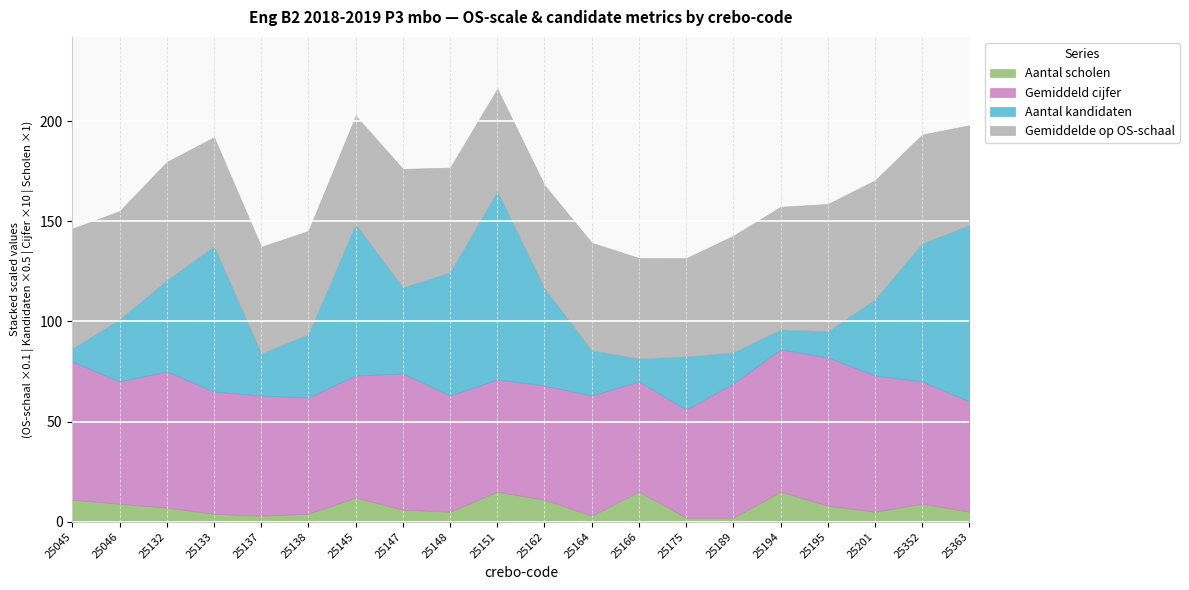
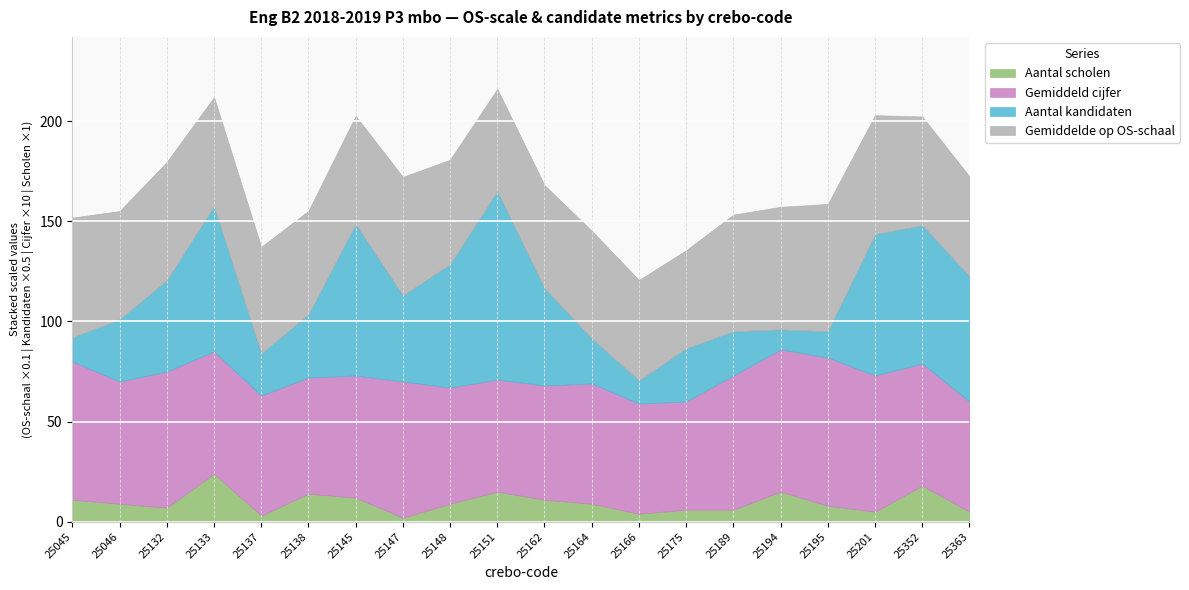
Aantal kandidaten, 25045: 7 -> 12
Aantal scholen, 25133: 4 -> 24
Aantal scholen, 25138: 4 -> 14
Aantal scholen, 25147: 6 -> 2
Aantal scholen, 25148: 5 -> 9
Aantal scholen, 25164: 3 -> 9
Aantal scholen, 25166: 15 -> 4
Aantal scholen, 25175: 2 -> 6
Aantal scholen, 25189: 2 -> 6
Aantal kandidaten, 25189: 16 -> 22
Aantal kandidaten, 25201: 38 -> 71
Aantal scholen, 25352: 9 -> 18
Aantal kandidaten, 25363: 88 -> 63
